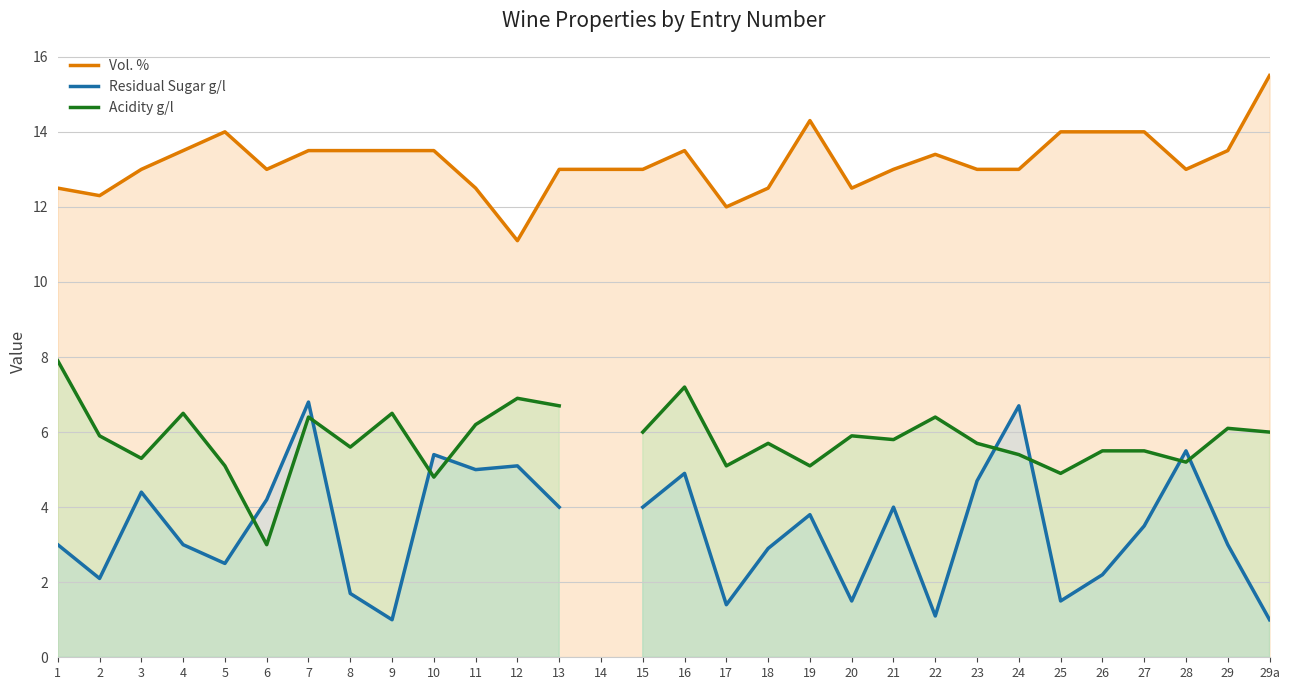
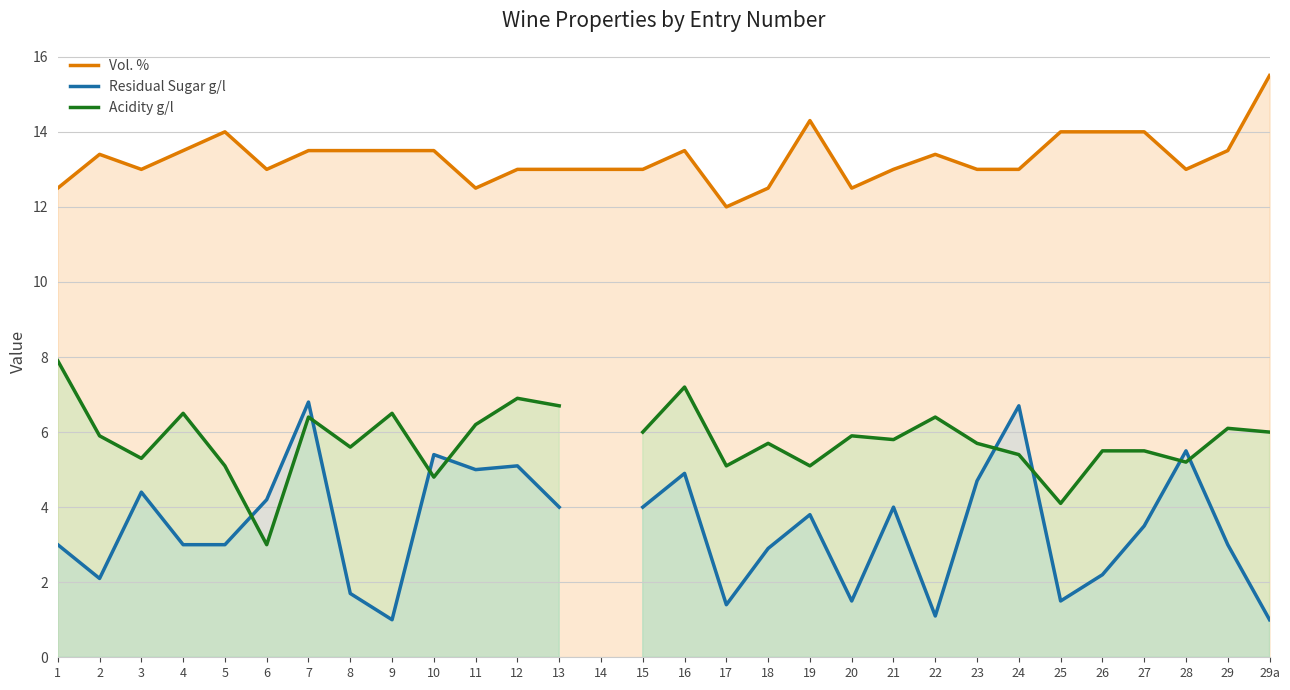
Vol. %, 2: 12.3 -> 13.4
Residual Sugar g/l, 5: 2.5 -> 3.0
Vol. %, 12: 11.1 -> 13.0
Acidity g/l, 25: 4.9 -> 4.1
